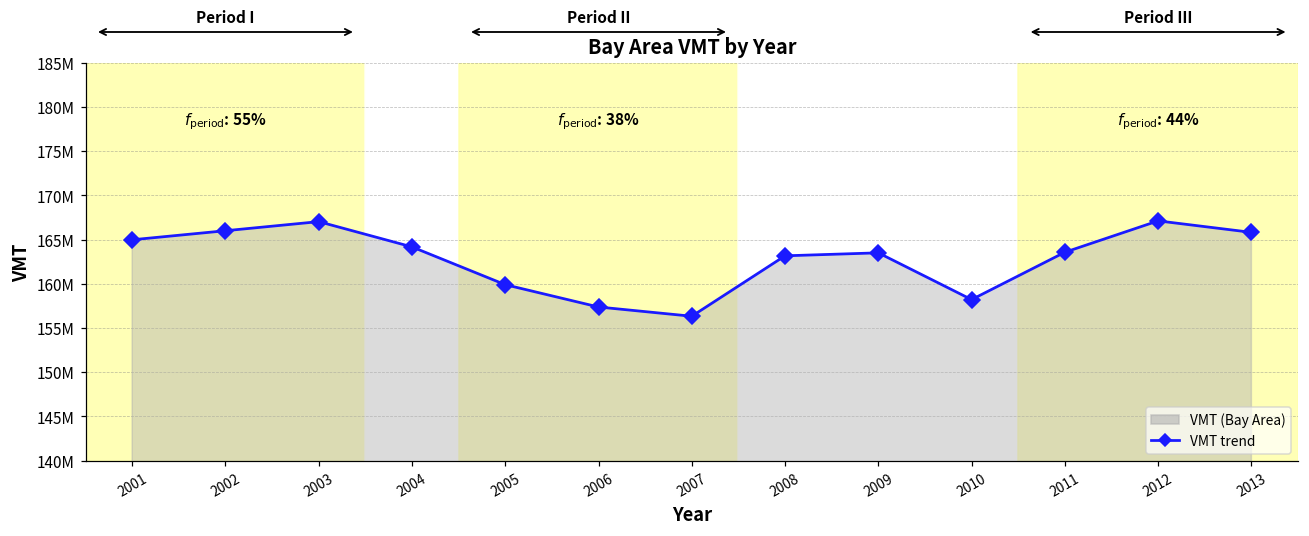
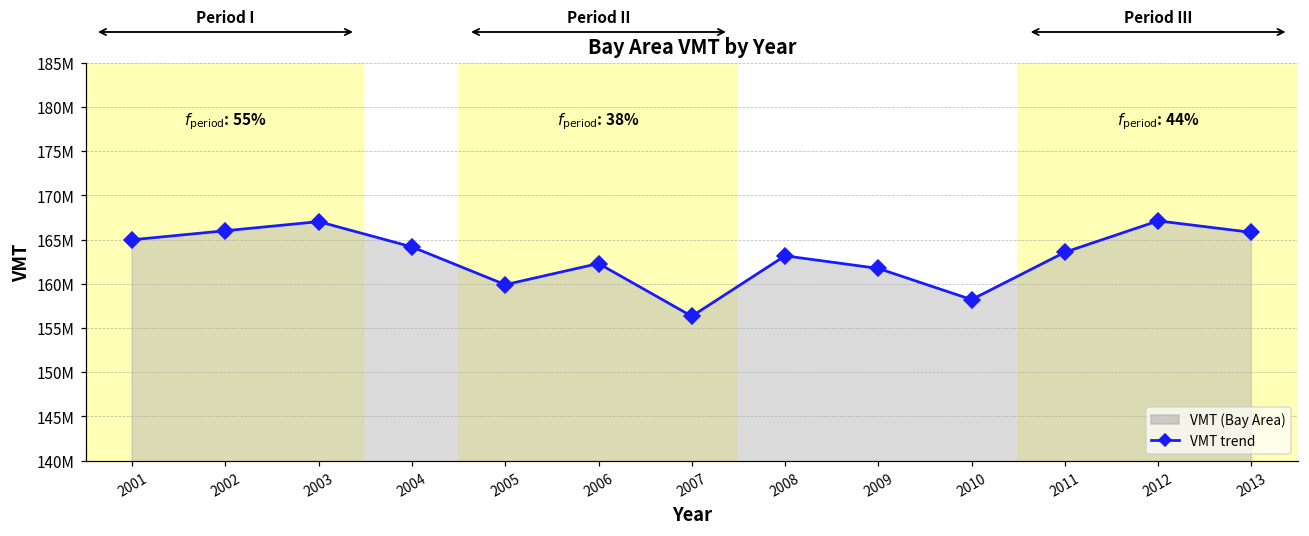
2006: 157000000 -> 162000000
2009: 164000000 -> 162000000
